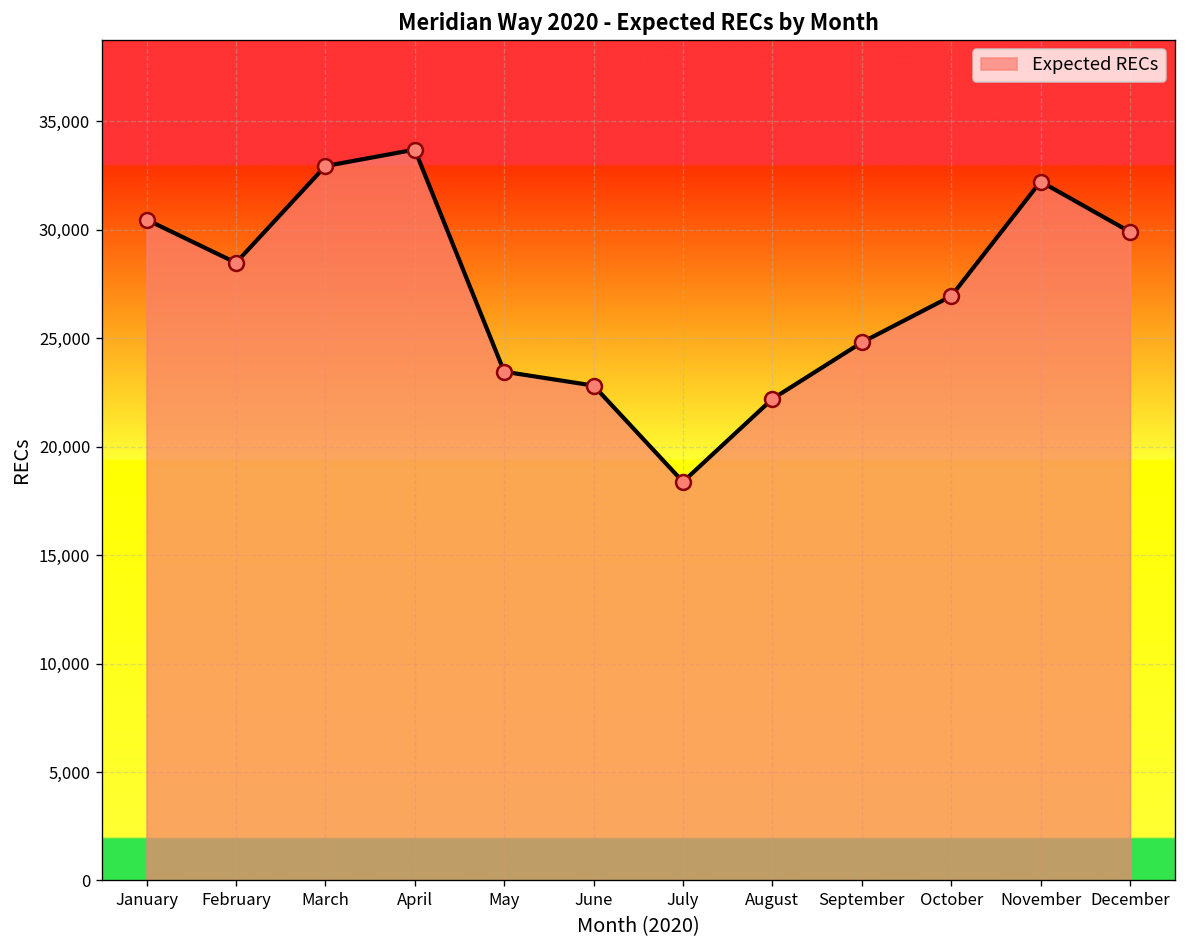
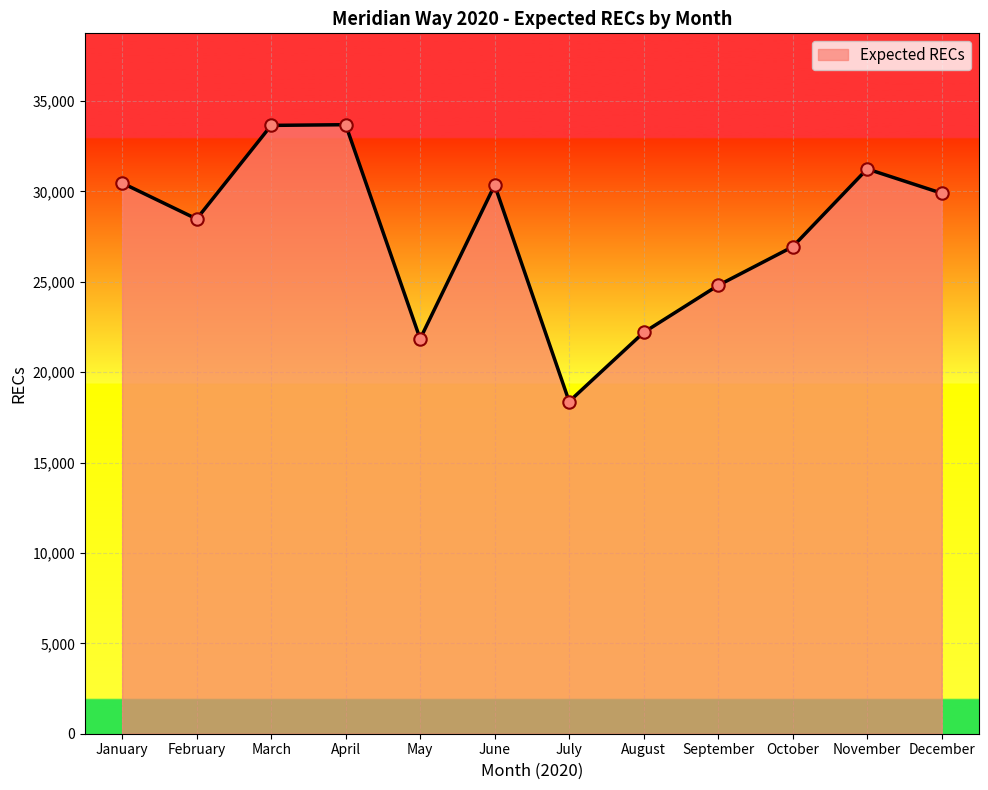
March: 32,900 -> 33,600
May: 23,500 -> 21,800
June: 22,800 -> 30,300
November: 32,200 -> 31,200
